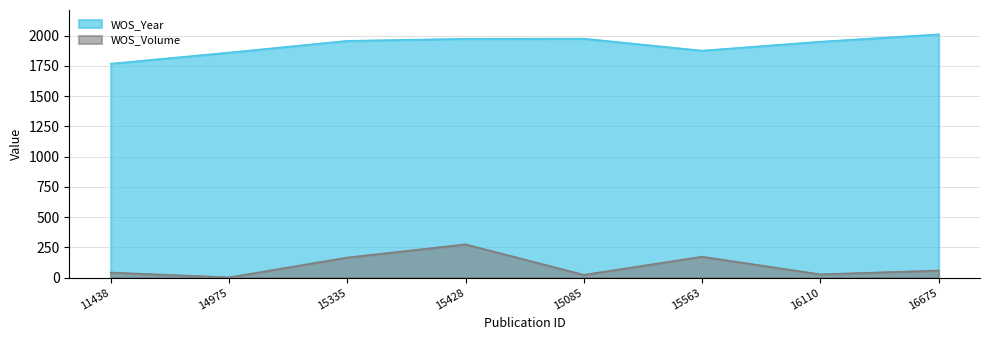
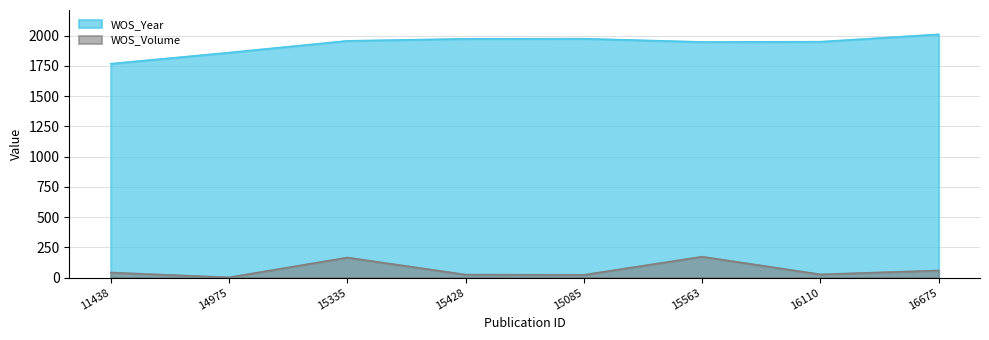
WOS_Volume, 15428: 280 -> 30
WOS_Year, 15563: 1880 -> 1950
